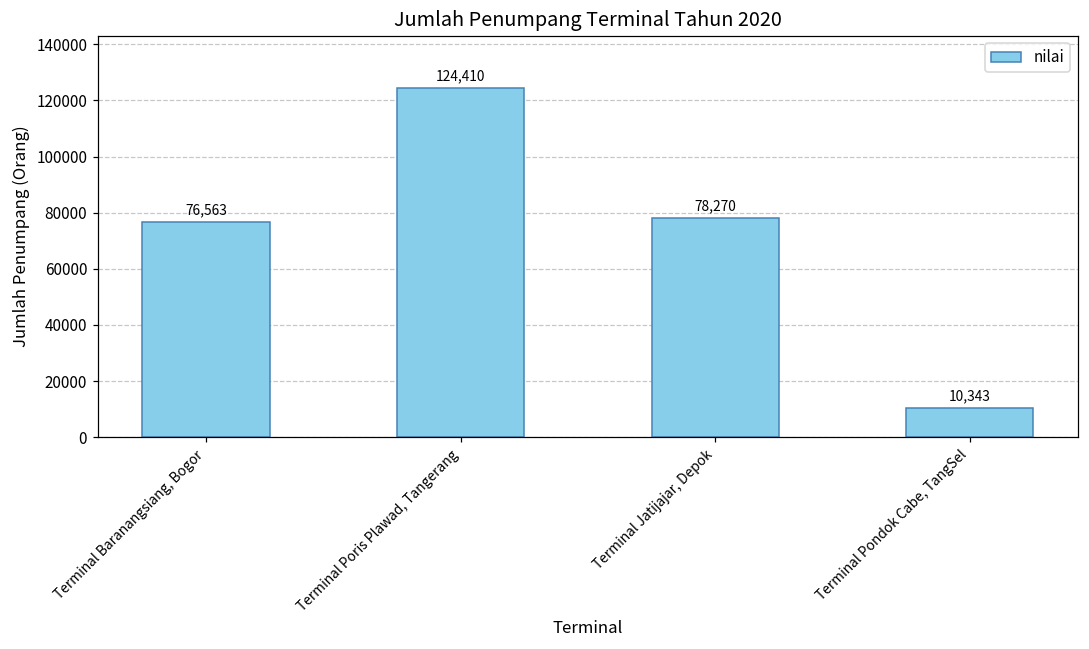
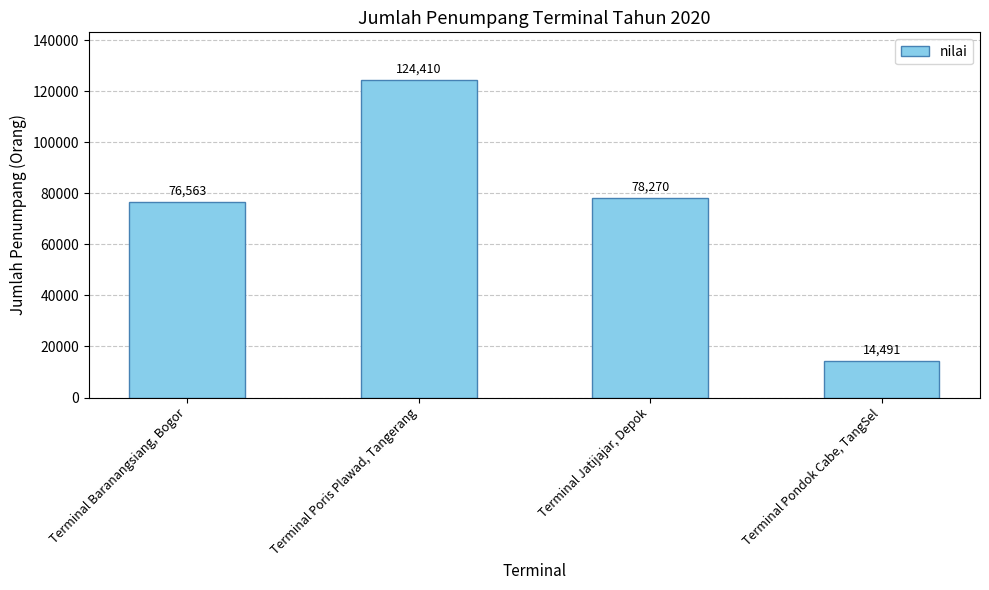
Terminal Pondok Cabe, TangSel: 10,343 -> 14,491
